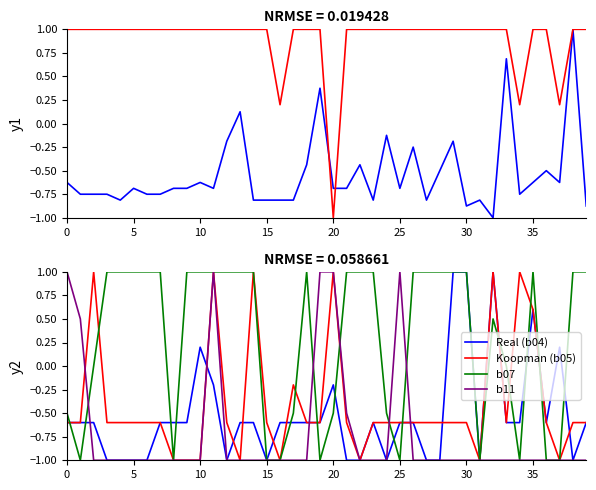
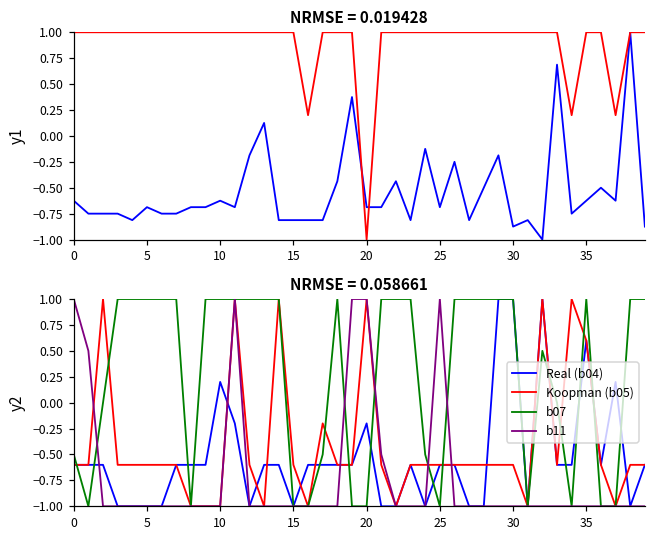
NRMSE = 0.058661, b07, 20: -0.5 -> -1.0
